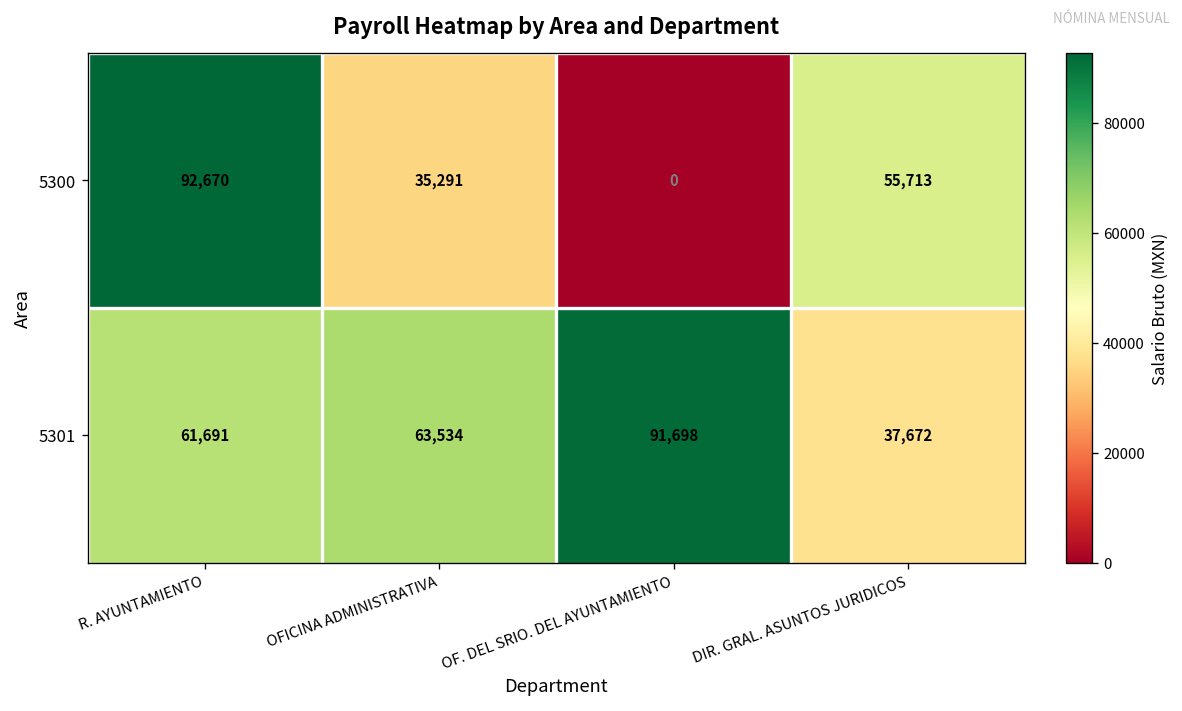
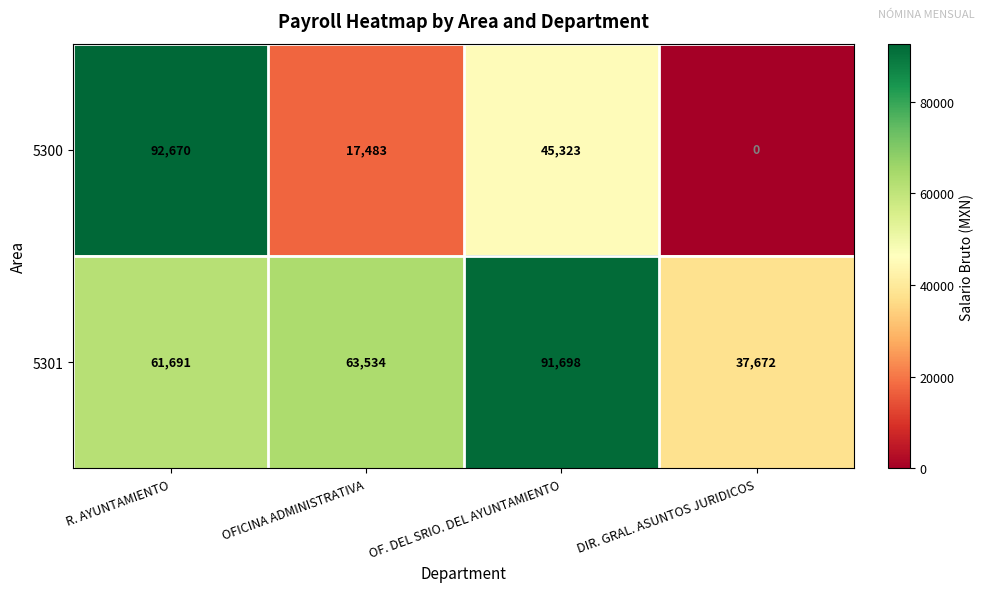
5300, OFICINA ADMINISTRATIVA: 35,291 -> 17,483
5300, OF. DEL SRIO. DEL AYUNTAMIENTO: 0 -> 45,323
5300, DIR. GRAL. ASUNTOS JURIDICOS: 55,713 -> 0
